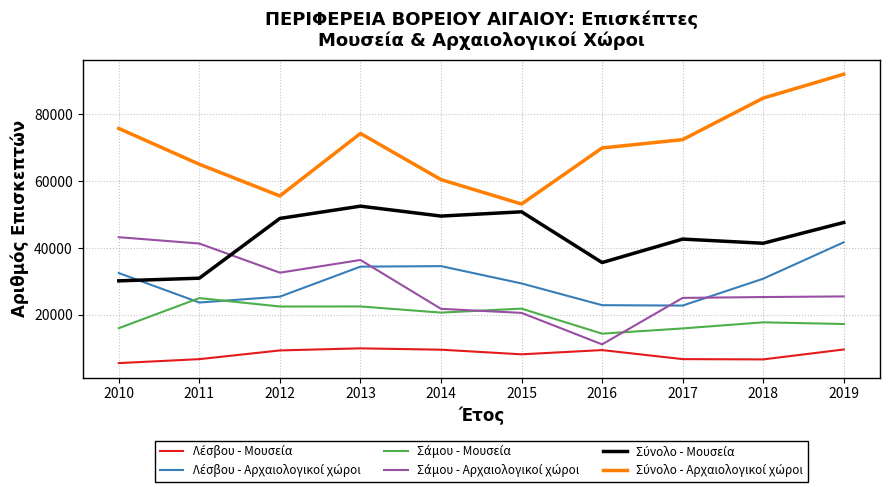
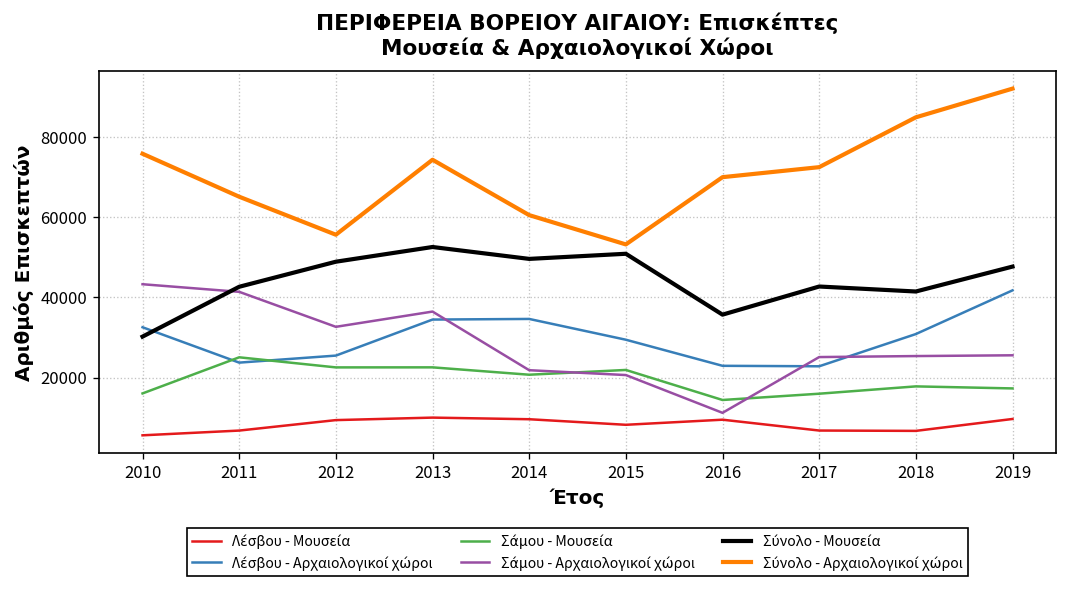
Σύνολο - Μουσεία, 2011: 31000 -> 43000
